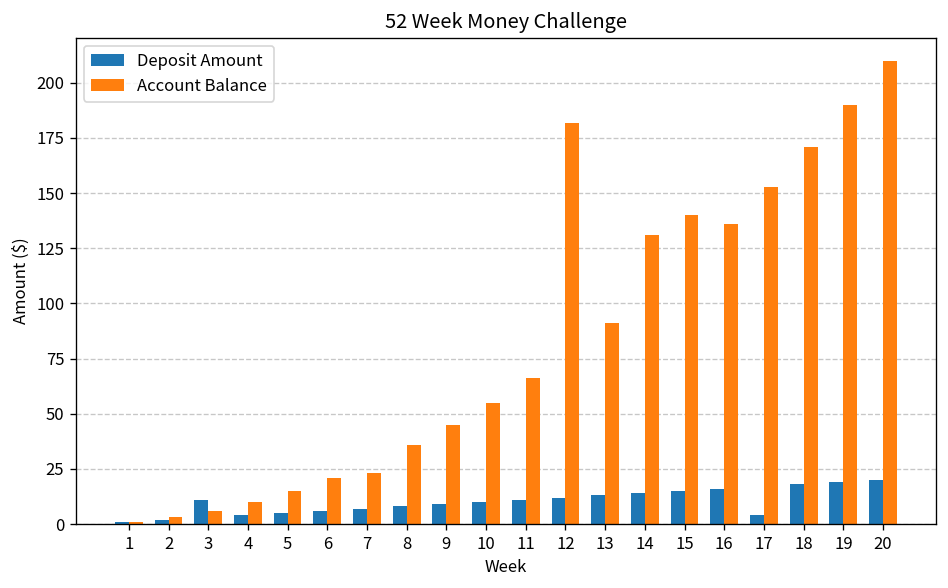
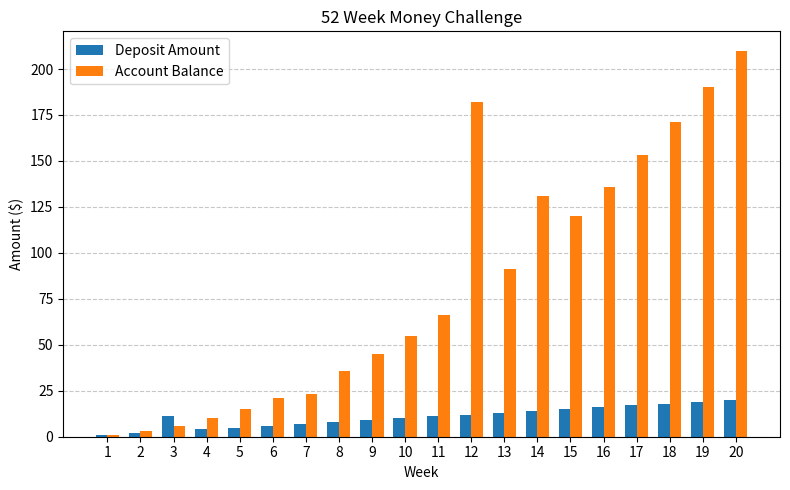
Account Balance, 15: 140 -> 120
Deposit Amount, 17: 4 -> 17
